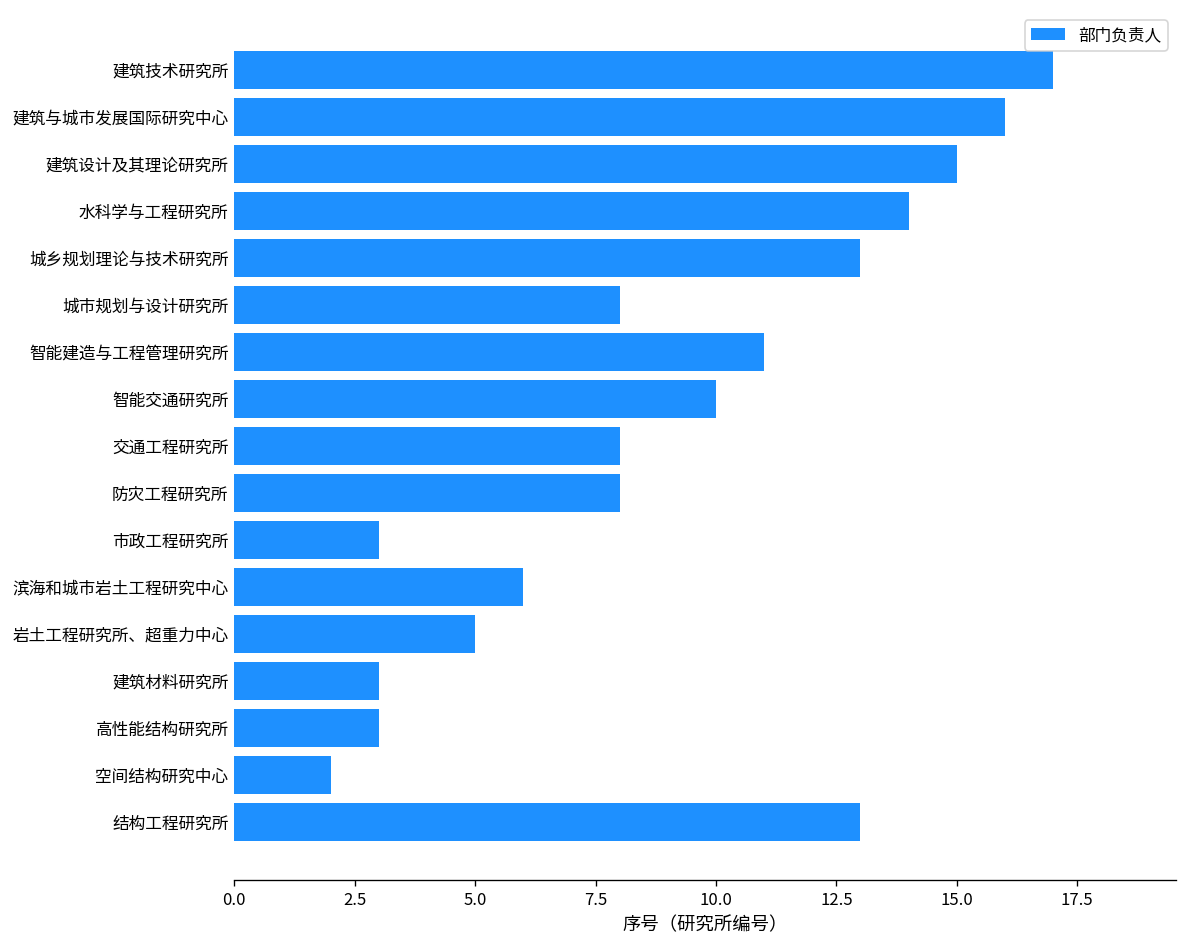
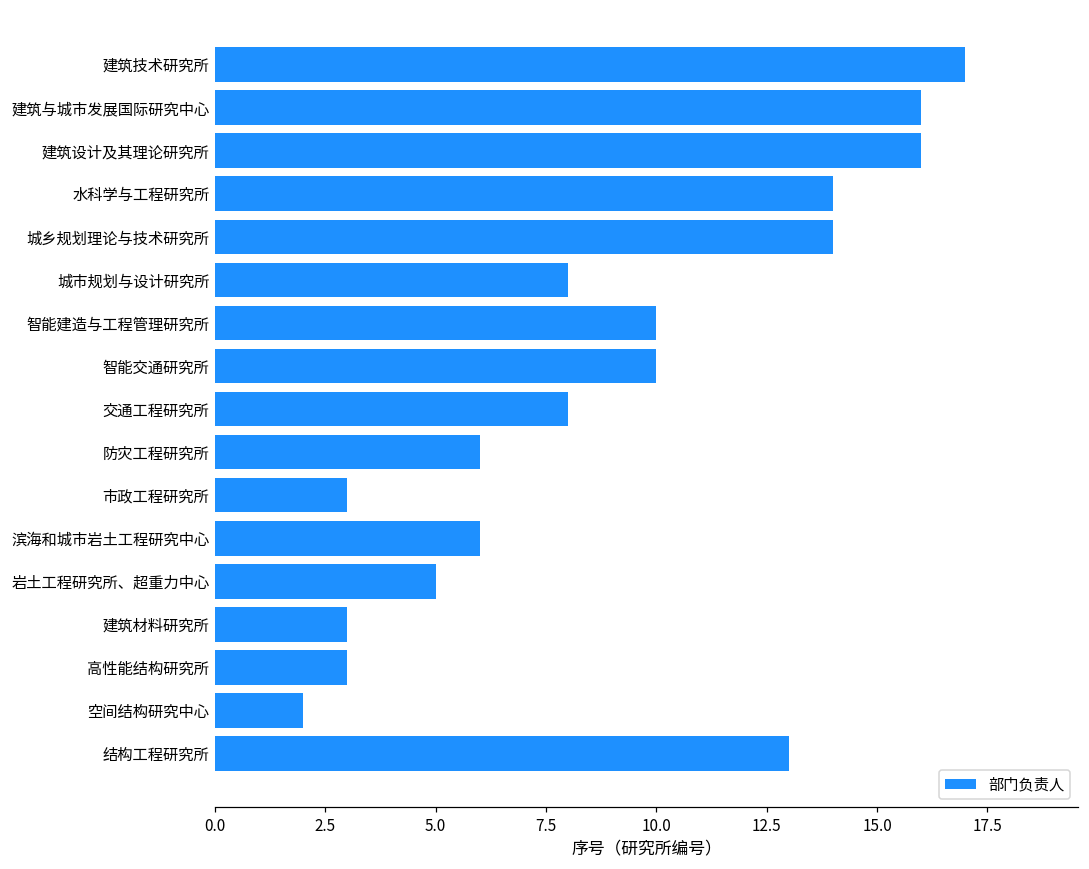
建筑设计及其理论研究所: 15 -> 16
城乡规划理论与技术研究所: 13 -> 14
智能建造与工程管理研究所: 11 -> 10
防灾工程研究所: 8 -> 6
